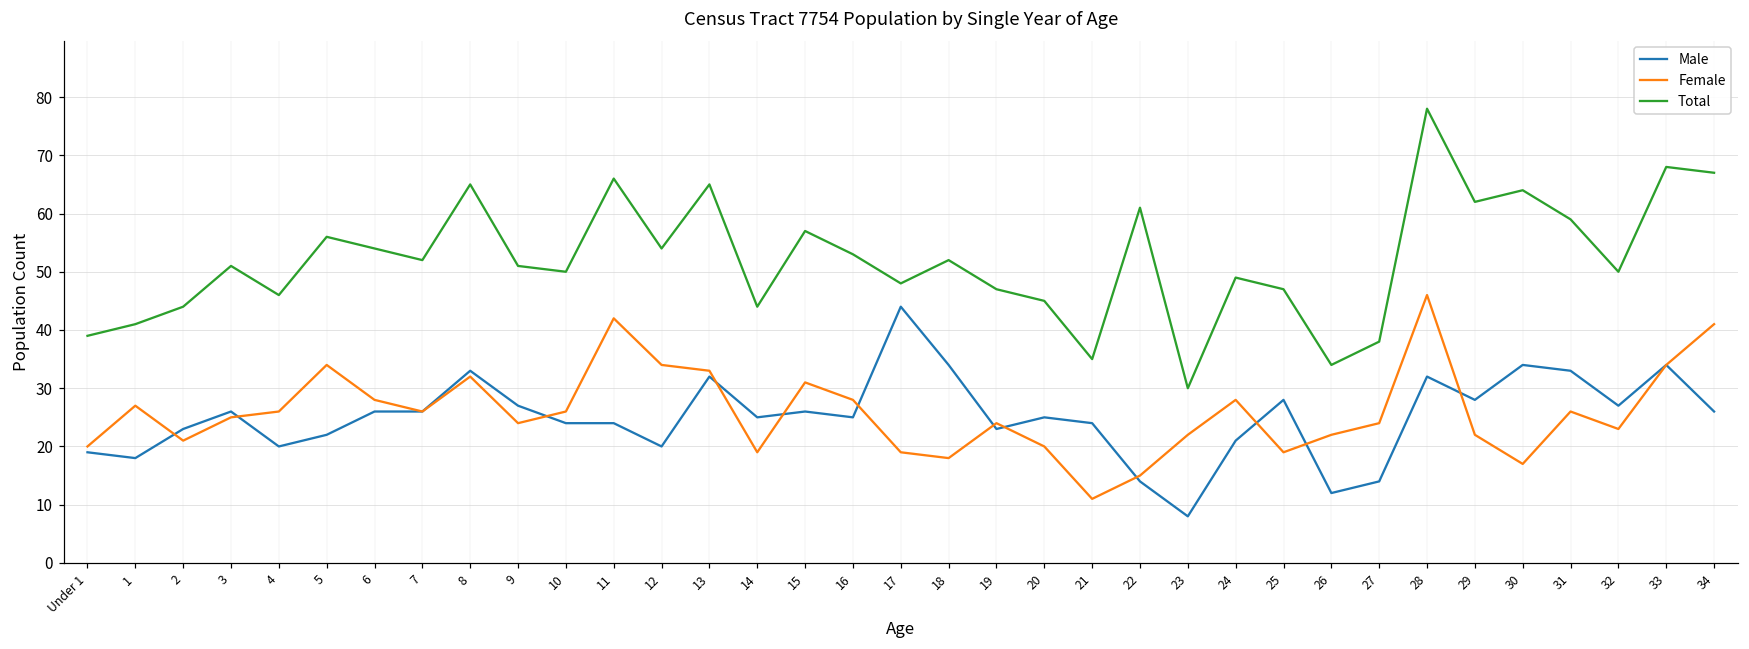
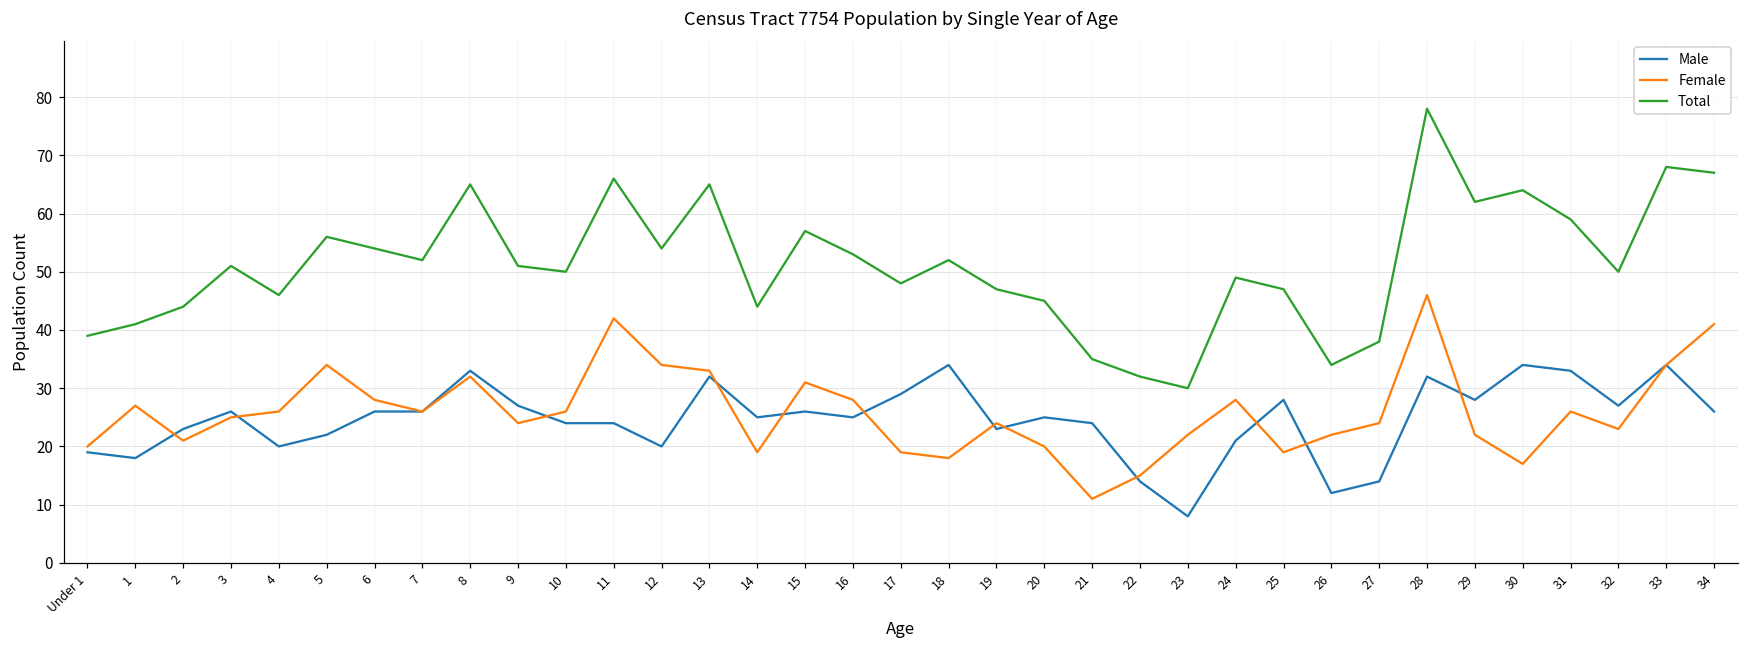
Male, 17: 44 -> 29
Total, 22: 61 -> 32
